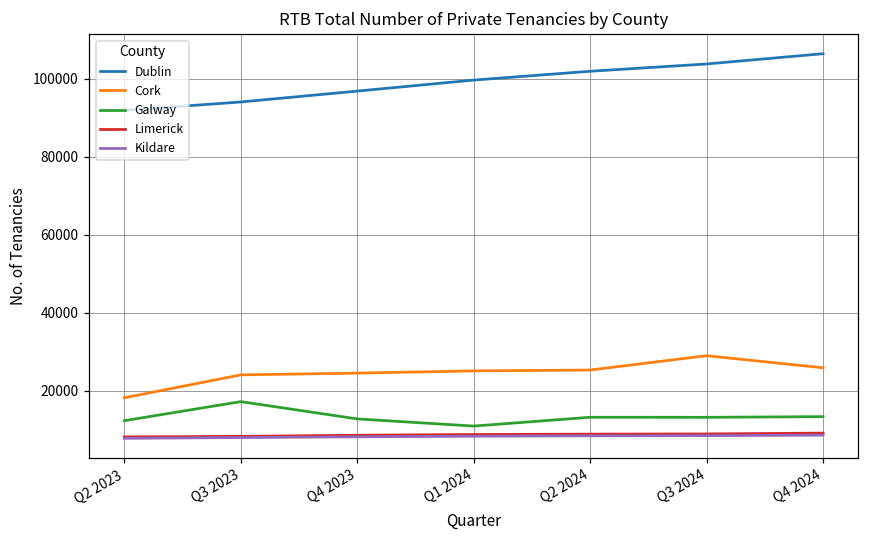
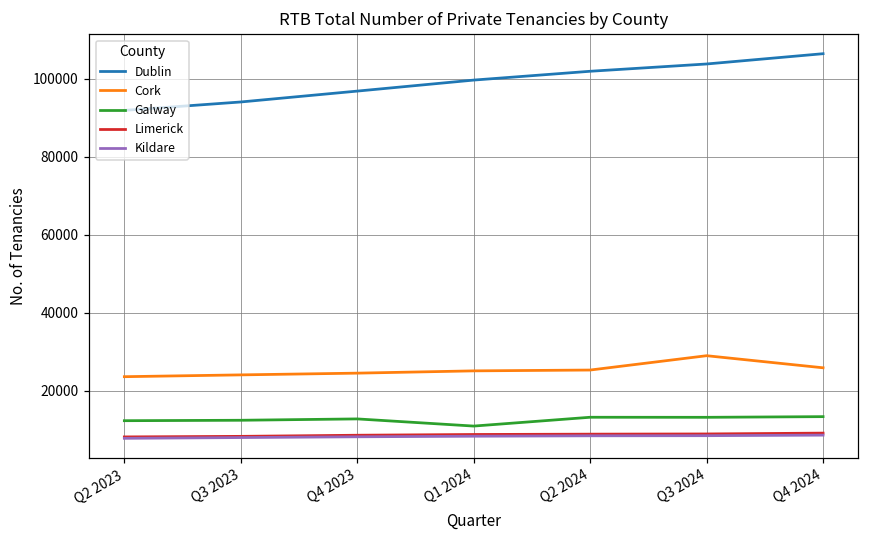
Cork, Q2 2023: 18000 -> 24000
Galway, Q3 2023: 17000 -> 12000
